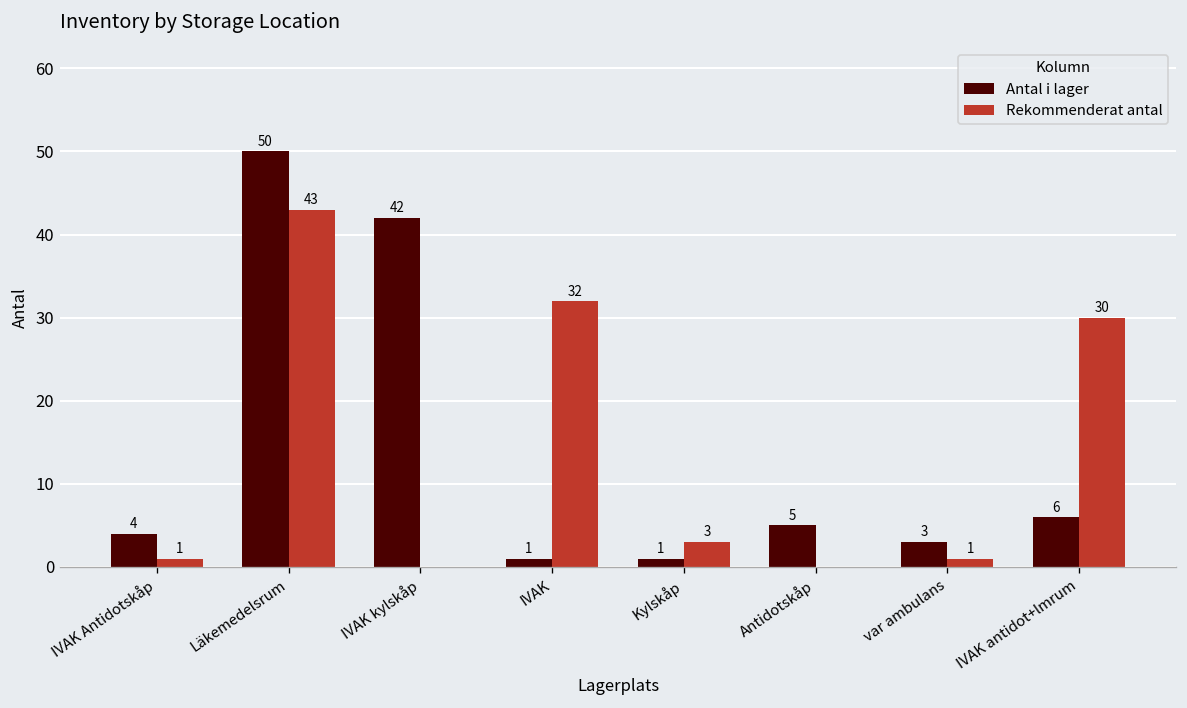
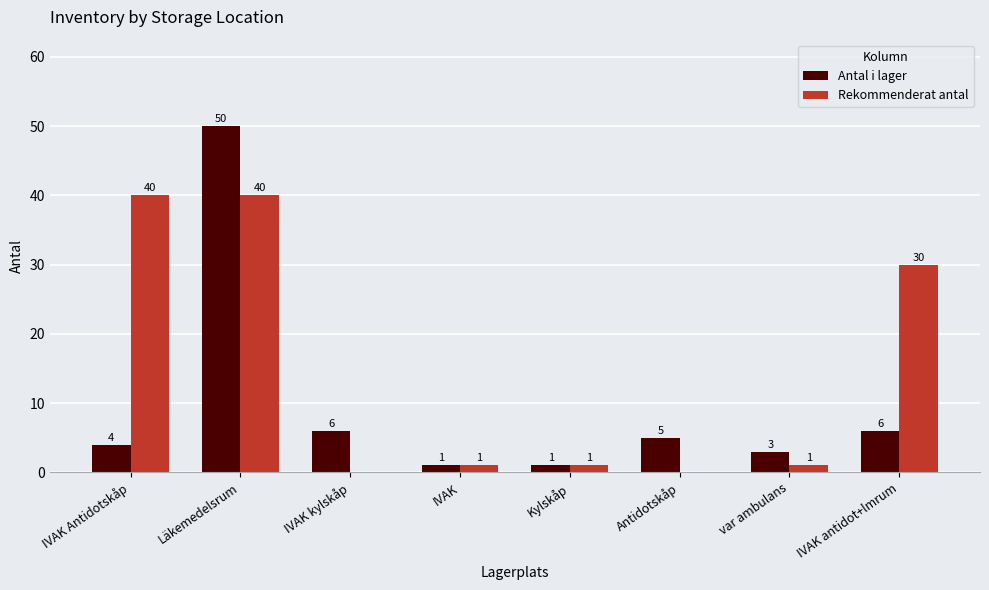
Rekommenderat antal, IVAK Antidotskåp: 1 -> 40
Rekommenderat antal, Läkemedelsrum: 43 -> 40
Antal i lager, IVAK kylskåp: 42 -> 6
Rekommenderat antal, IVAK: 32 -> 1
Rekommenderat antal, Kylskåp: 3 -> 1
